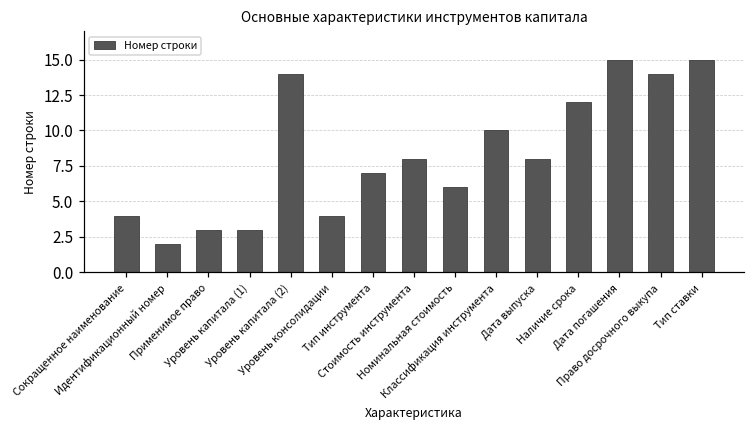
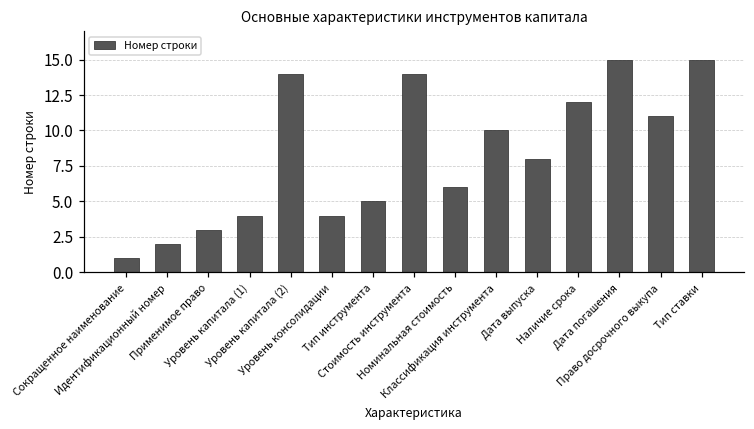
Сокращенное наименование: 4 -> 1
Уровень капитала (1): 3 -> 4
Тип инструмента: 7 -> 5
Стоимость инструмента: 8 -> 14
Право досрочного выкупа: 14 -> 11
